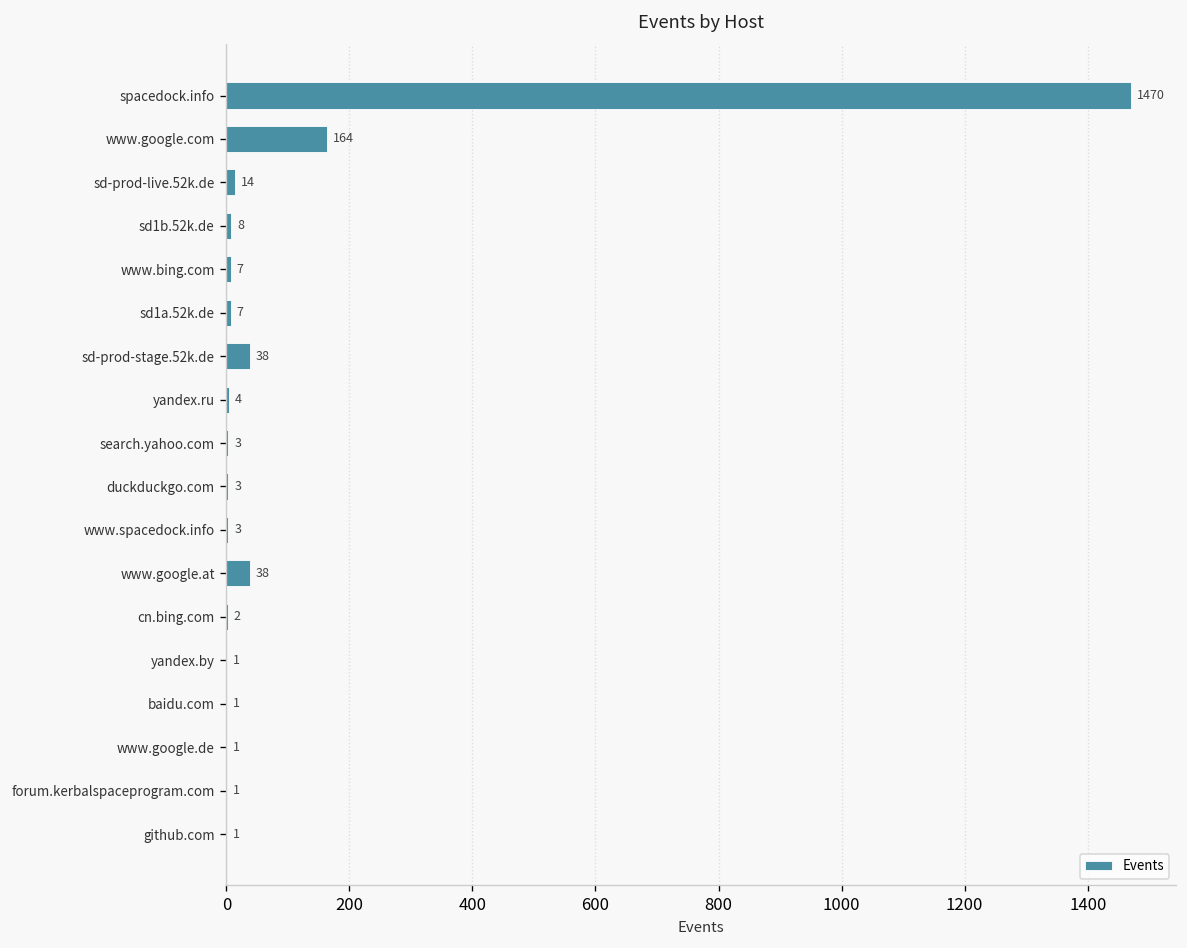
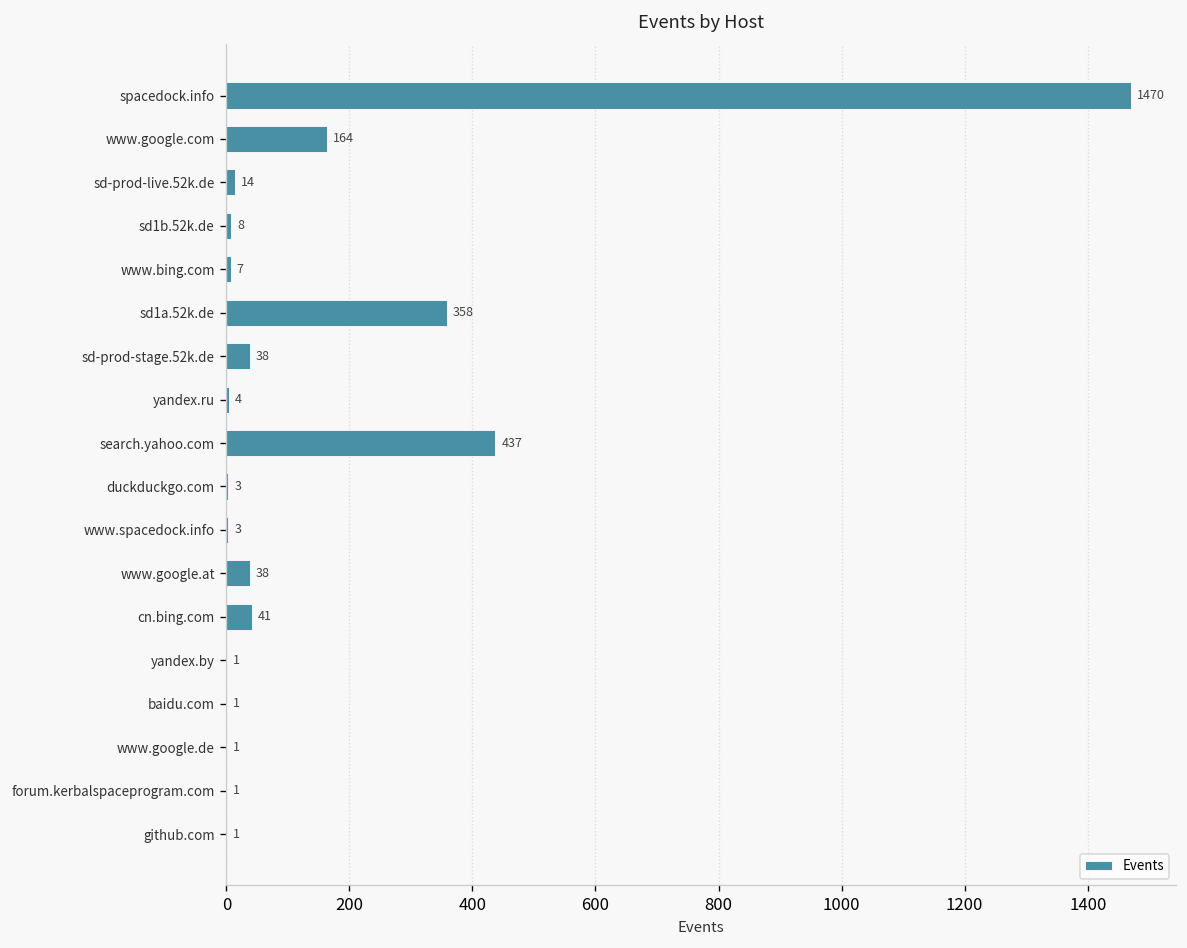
sd1a.52k.de: 7 -> 358
search.yahoo.com: 3 -> 437
cn.bing.com: 2 -> 41
